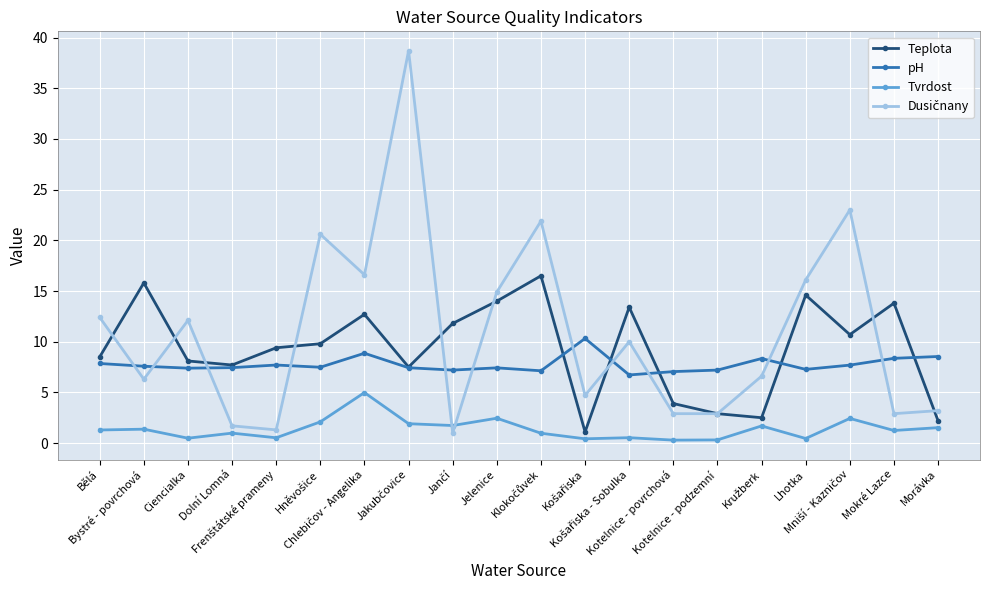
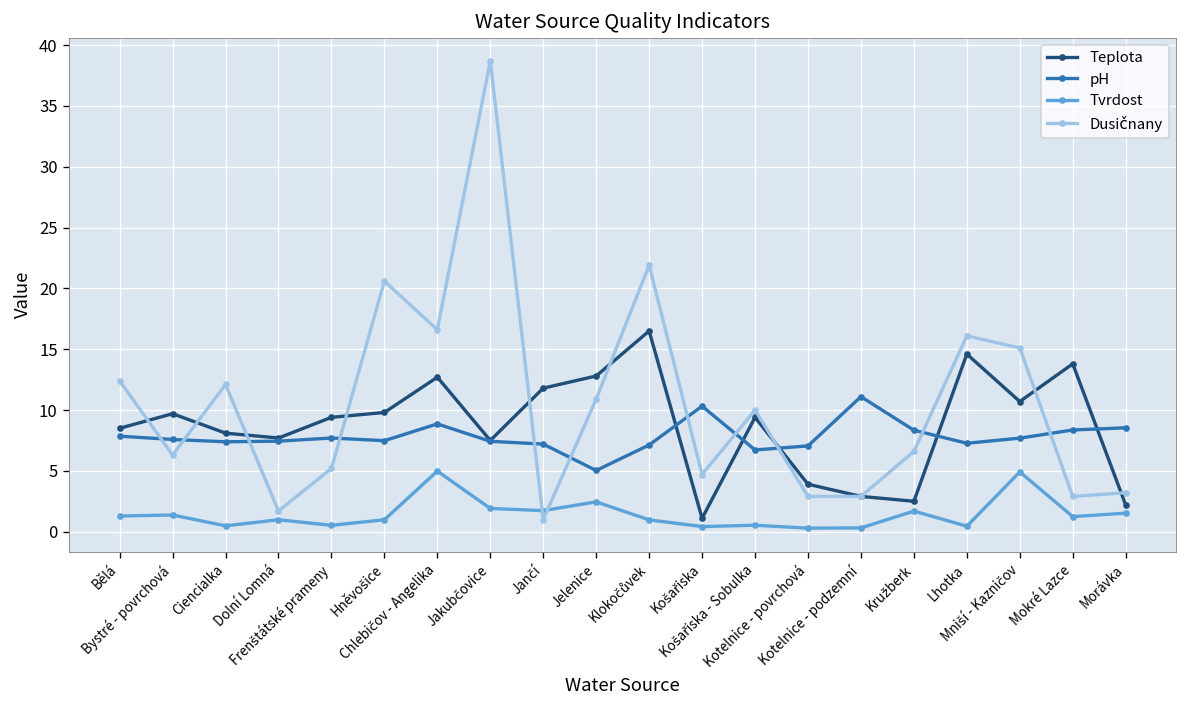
Teplota, Bystré - povrchová: 15.8 -> 9.7
Dusičnany, Frenštátské prameny: 1.3 -> 5.2
Tvrdost, Hněvošice: 2.1 -> 1.0
Teplota, Jelenice: 14.0 -> 12.8
pH, Jelenice: 7.4 -> 5.0
Dusičnany, Jelenice: 14.9 -> 10.9
Teplota, Košařiska - Sobulka: 13.4 -> 9.4
pH, Kotelnice - podzemní: 7.2 -> 11.1
Tvrdost, Mniší - Kazničov: 2.4 -> 4.9
Dusičnany, Mniší - Kazničov: 23.0 -> 15.1
